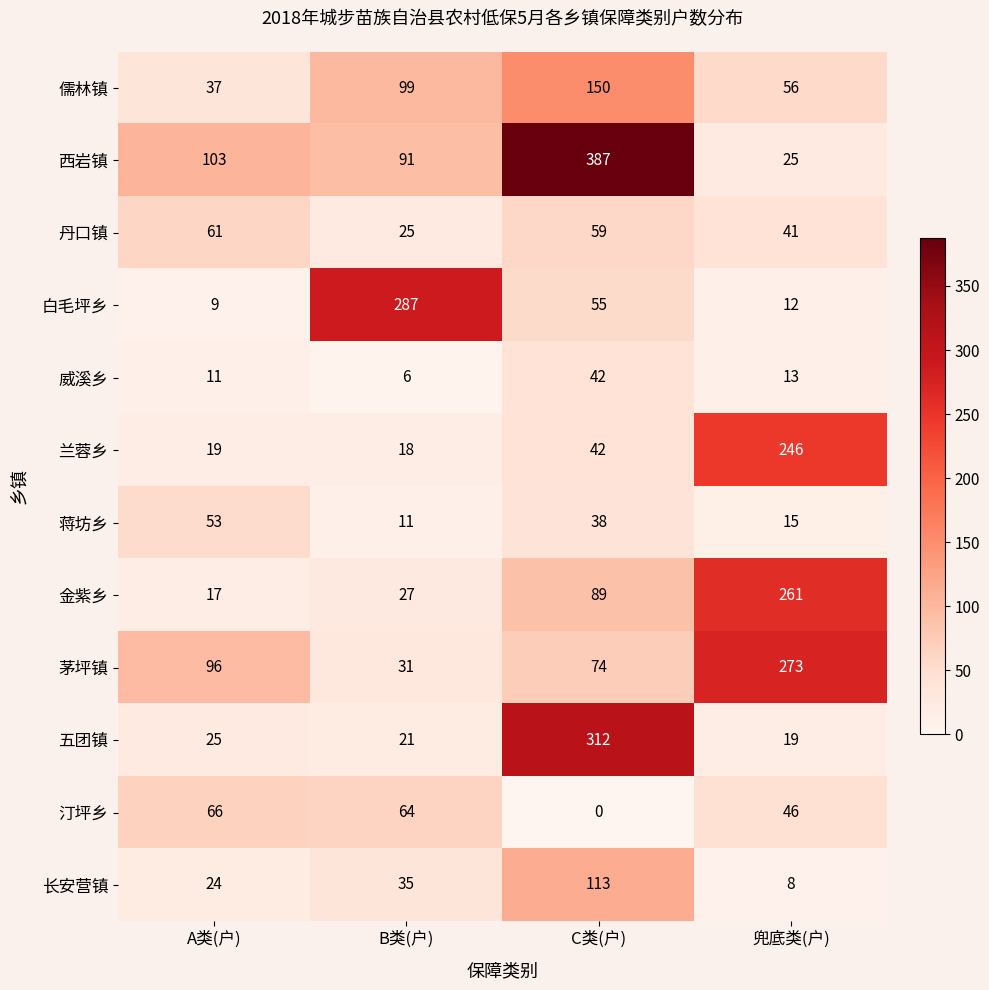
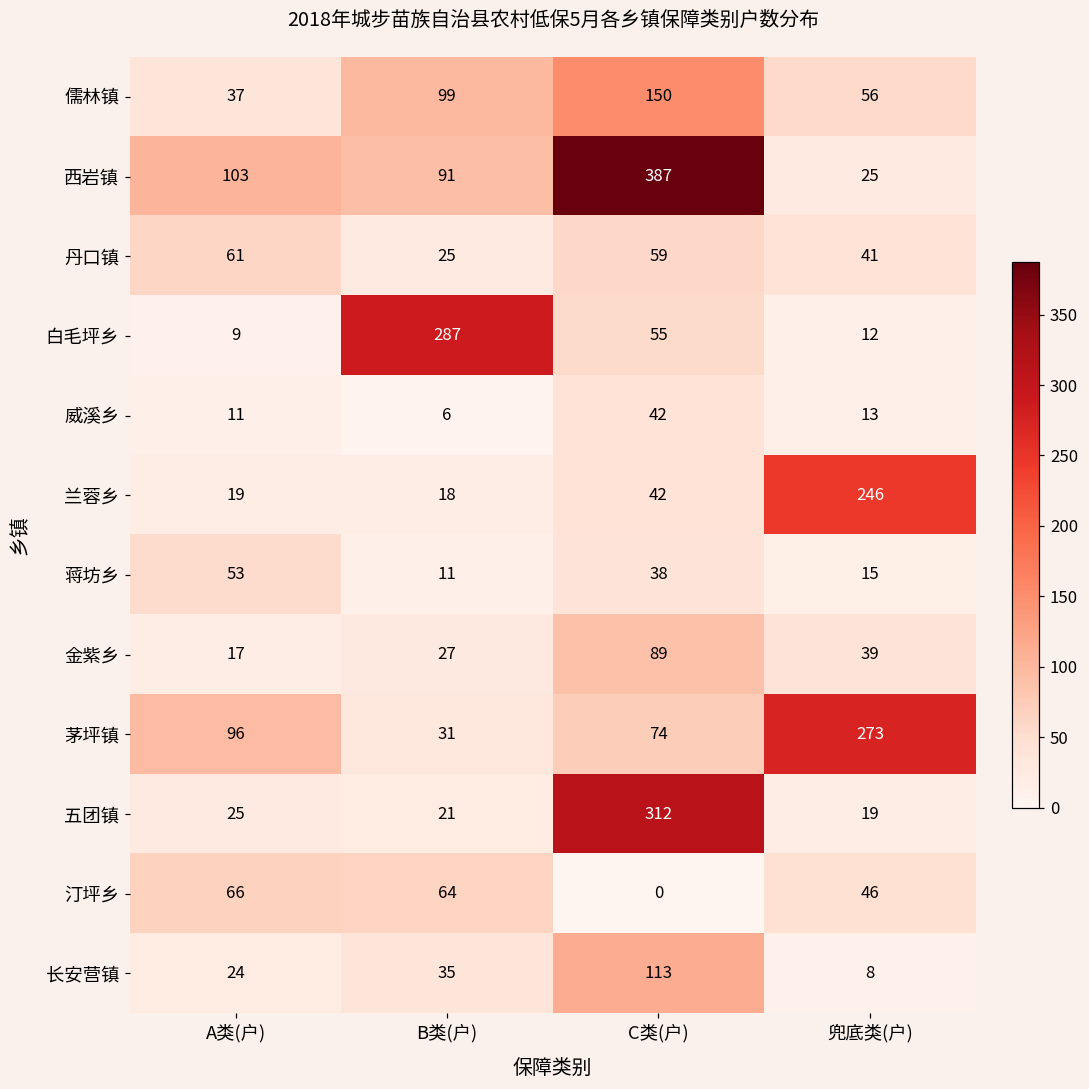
金紫乡, 兜底类(户): 261 -> 39
